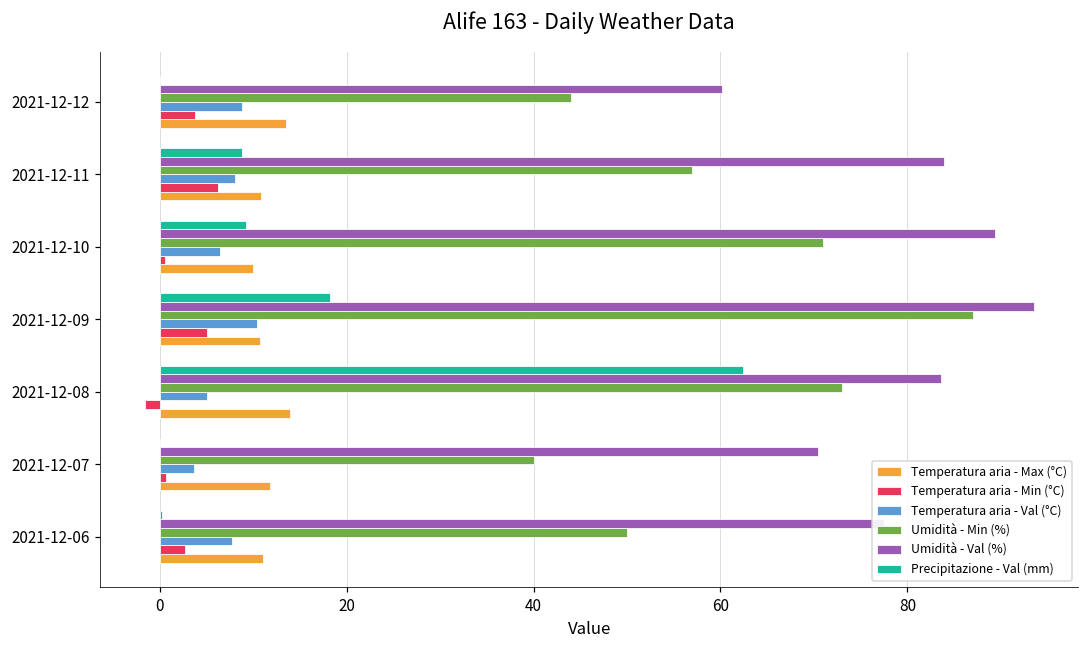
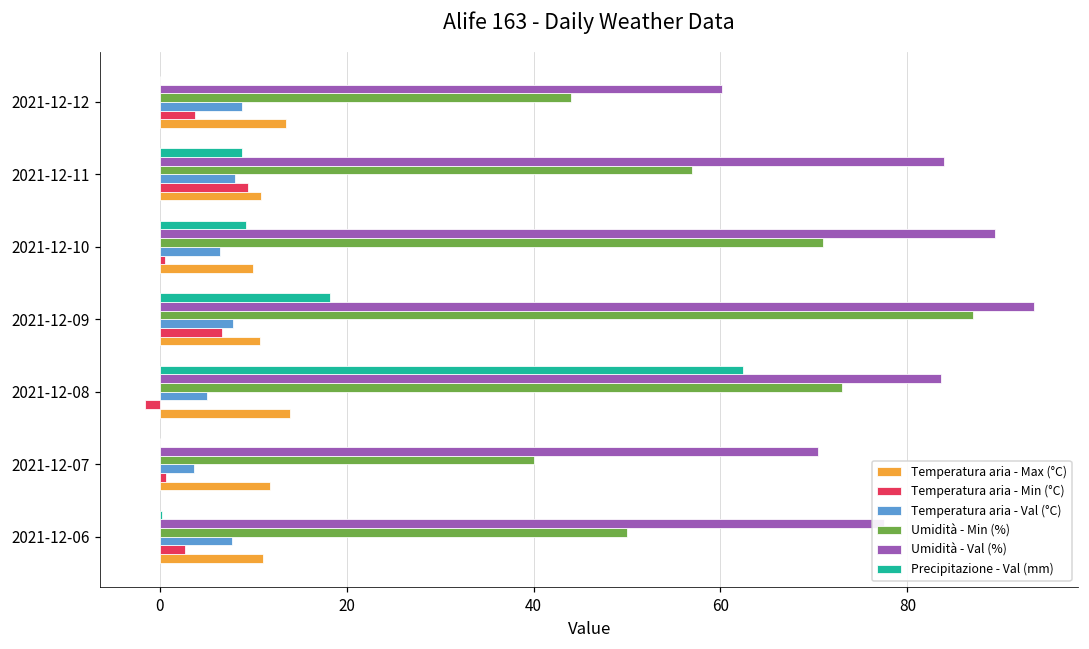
Temperatura aria - Min (°C), 2021-12-11: 6 -> 9
Temperatura aria - Val (°C), 2021-12-09: 10 -> 8
Temperatura aria - Min (°C), 2021-12-09: 5 -> 7
